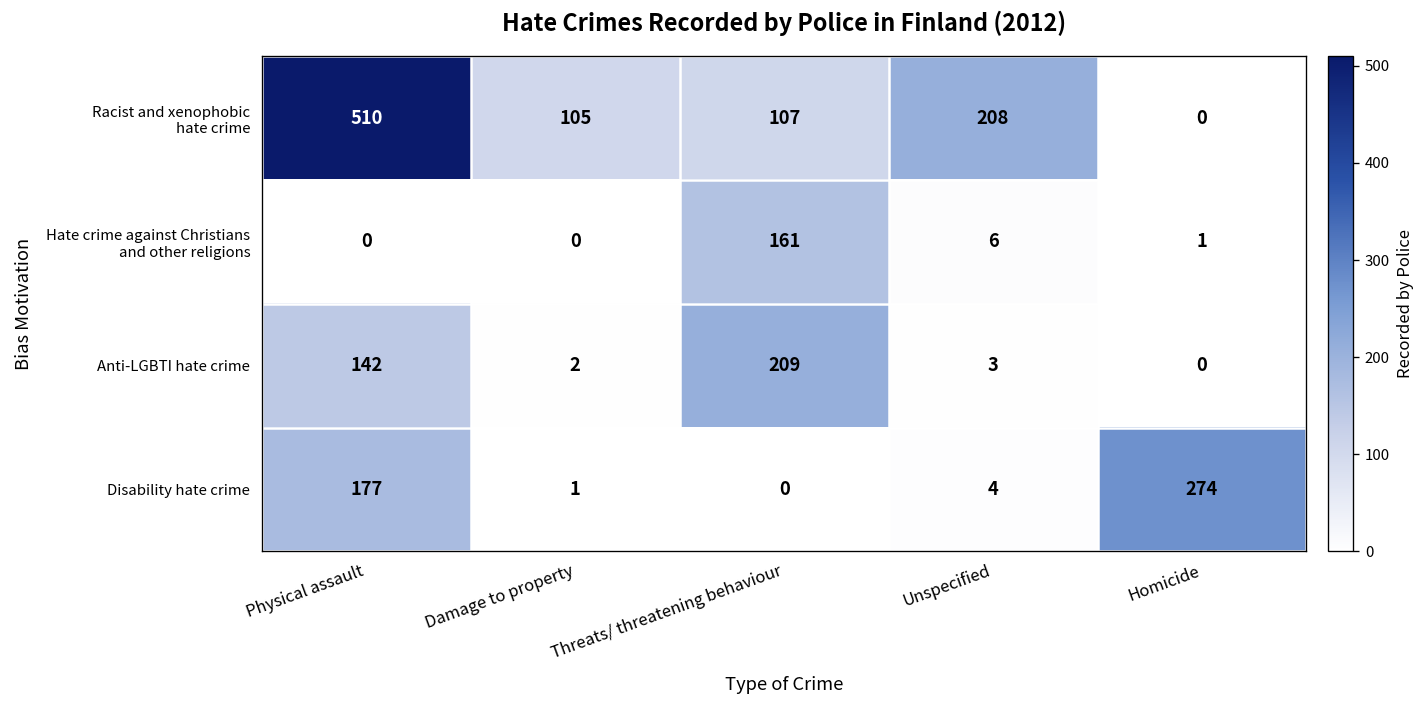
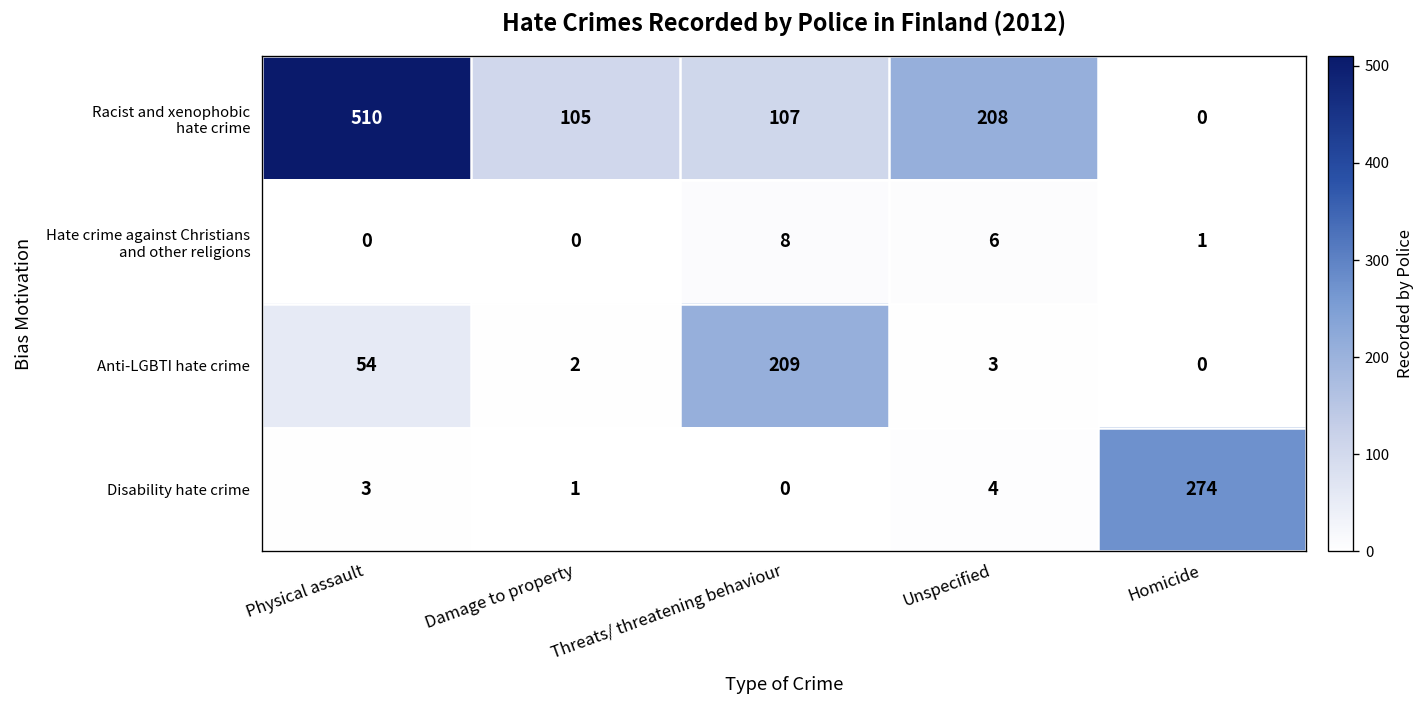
Hate crime against Christians and other religions, Threats/ threatening behaviour: 161 -> 8
Anti-LGBTI hate crime, Physical assault: 142 -> 54
Disability hate crime, Physical assault: 177 -> 3
